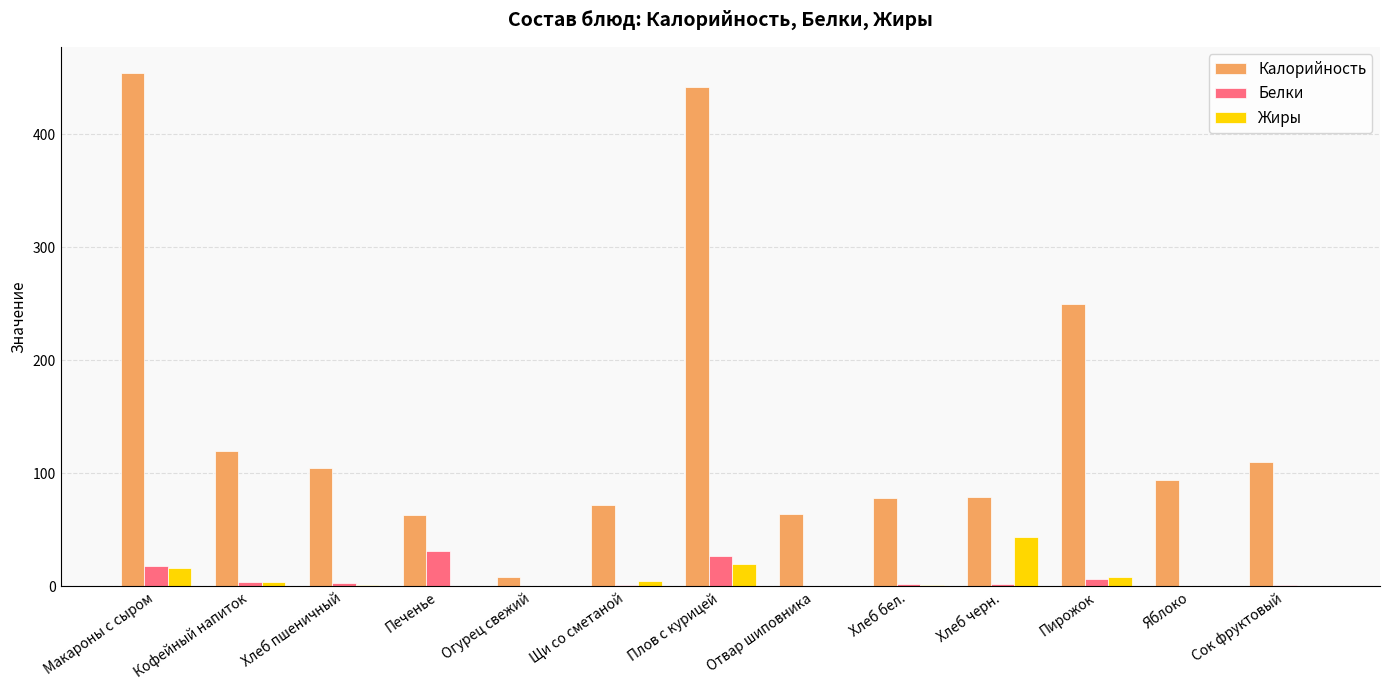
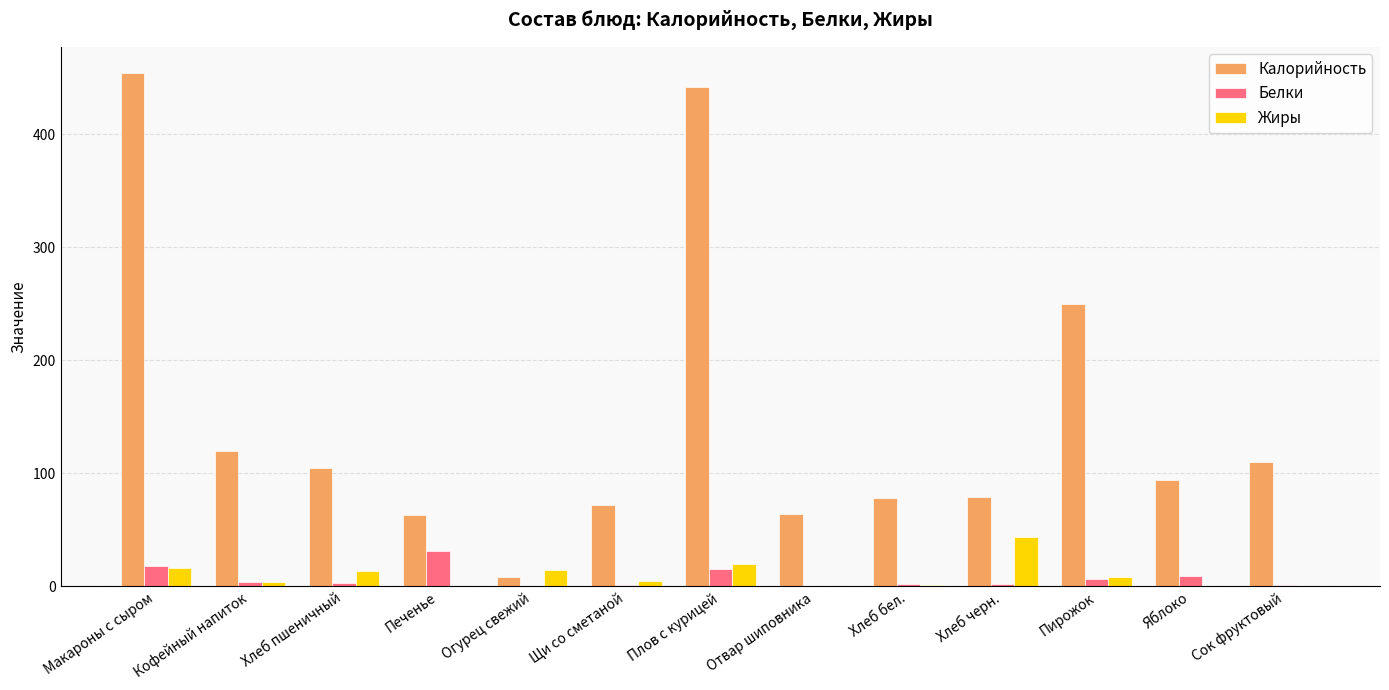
Жиры, Хлеб пшеничный: 1 -> 14
Жиры, Огурец свежий: 0 -> 15
Белки, Плов с курицей: 27 -> 16
Белки, Яблоко: 1 -> 9
